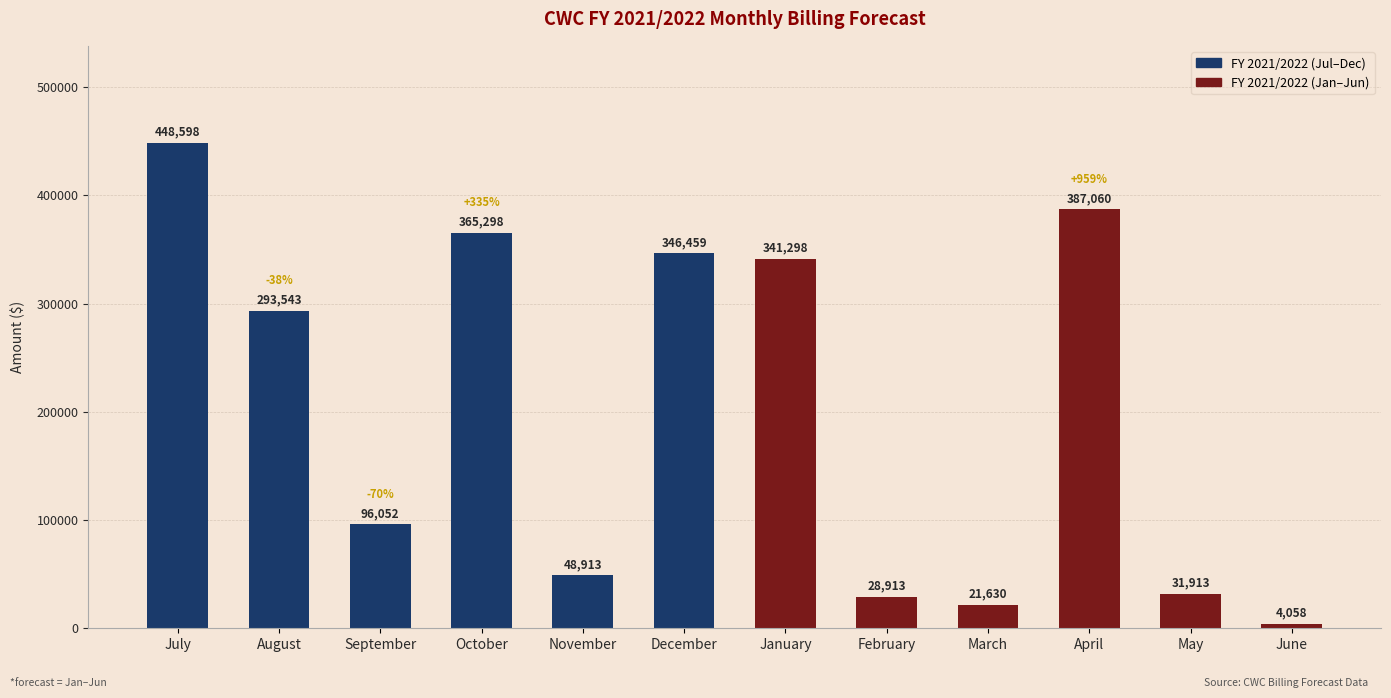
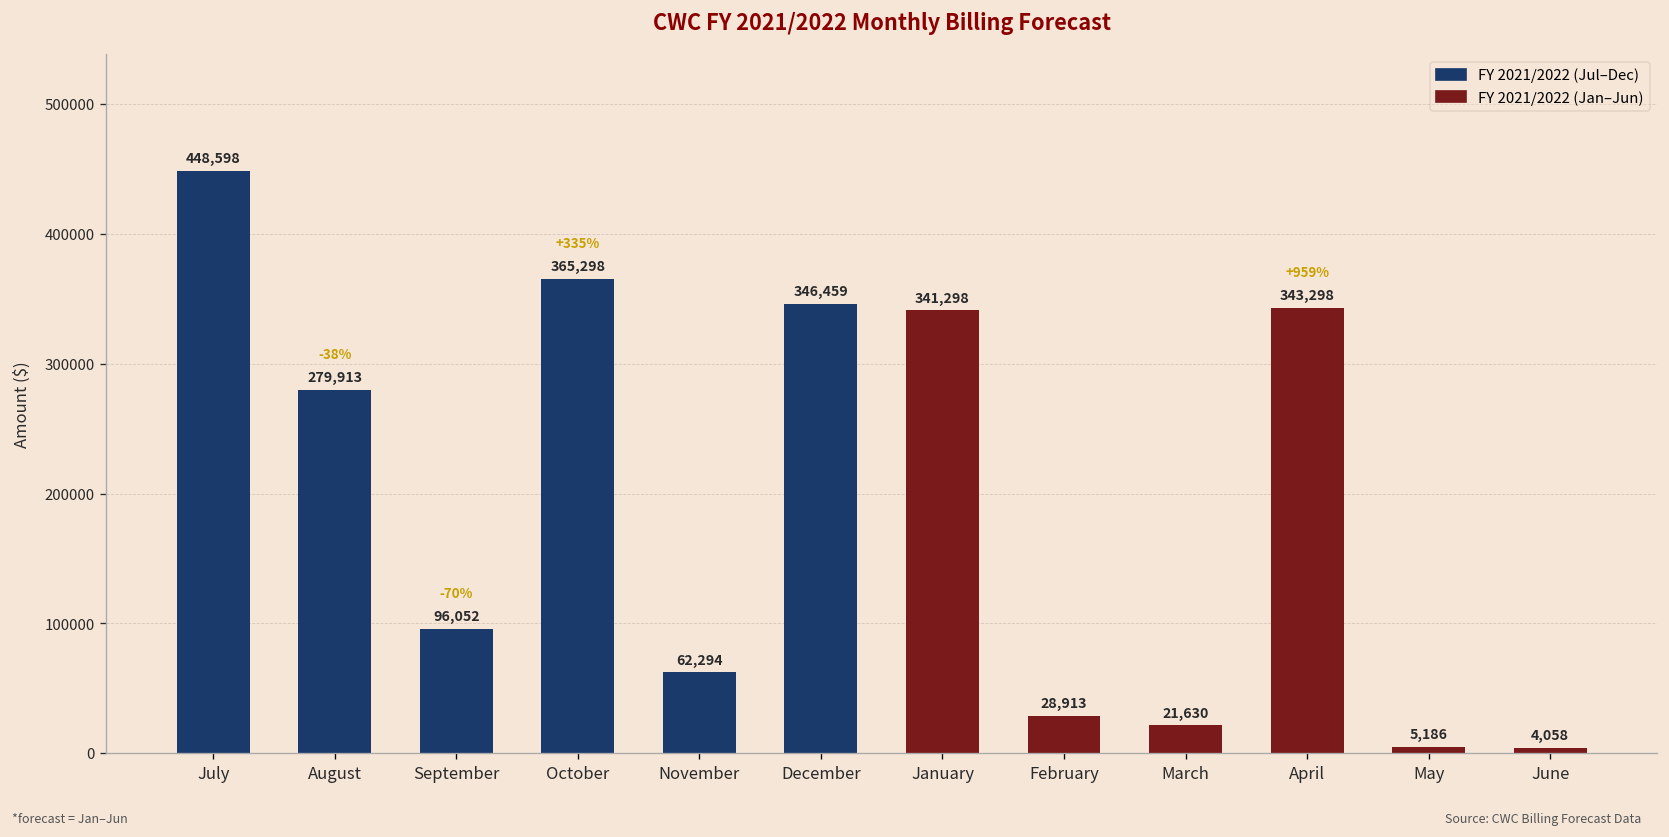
August: 293,543 -> 279,913
November: 48,913 -> 62,294
April: 387,060 -> 343,298
May: 31,913 -> 5,186
